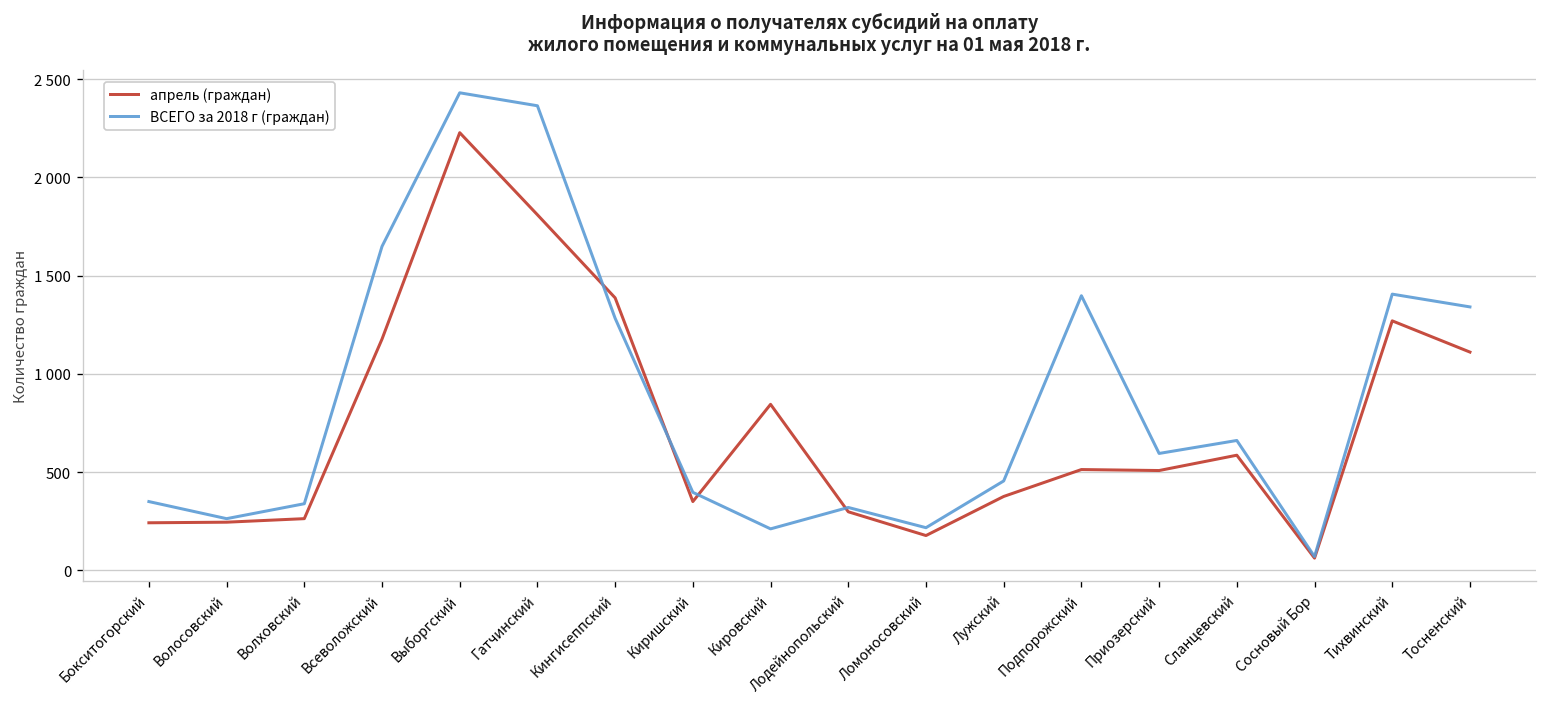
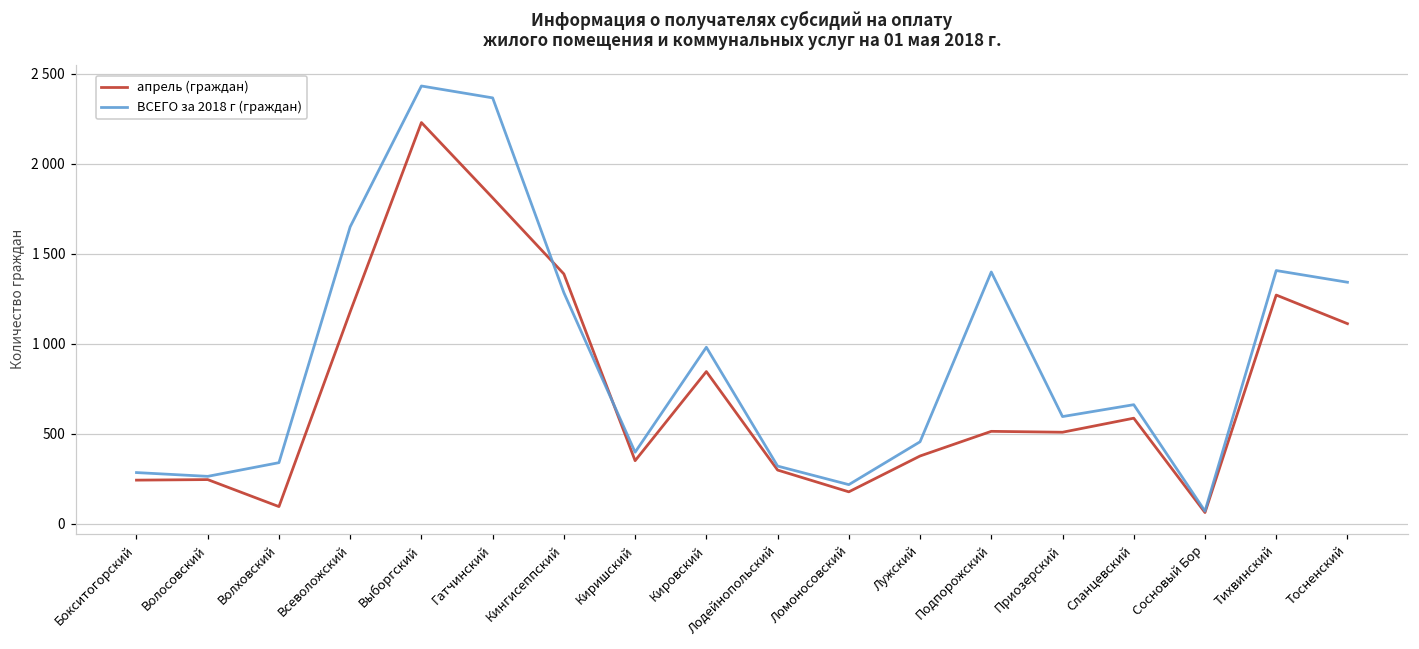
ВСЕГО за 2018 г (граждан), Бокситогорский: 350 -> 280
апрель (граждан), Волховский: 260 -> 100
ВСЕГО за 2018 г (граждан), Кировский: 210 -> 980
